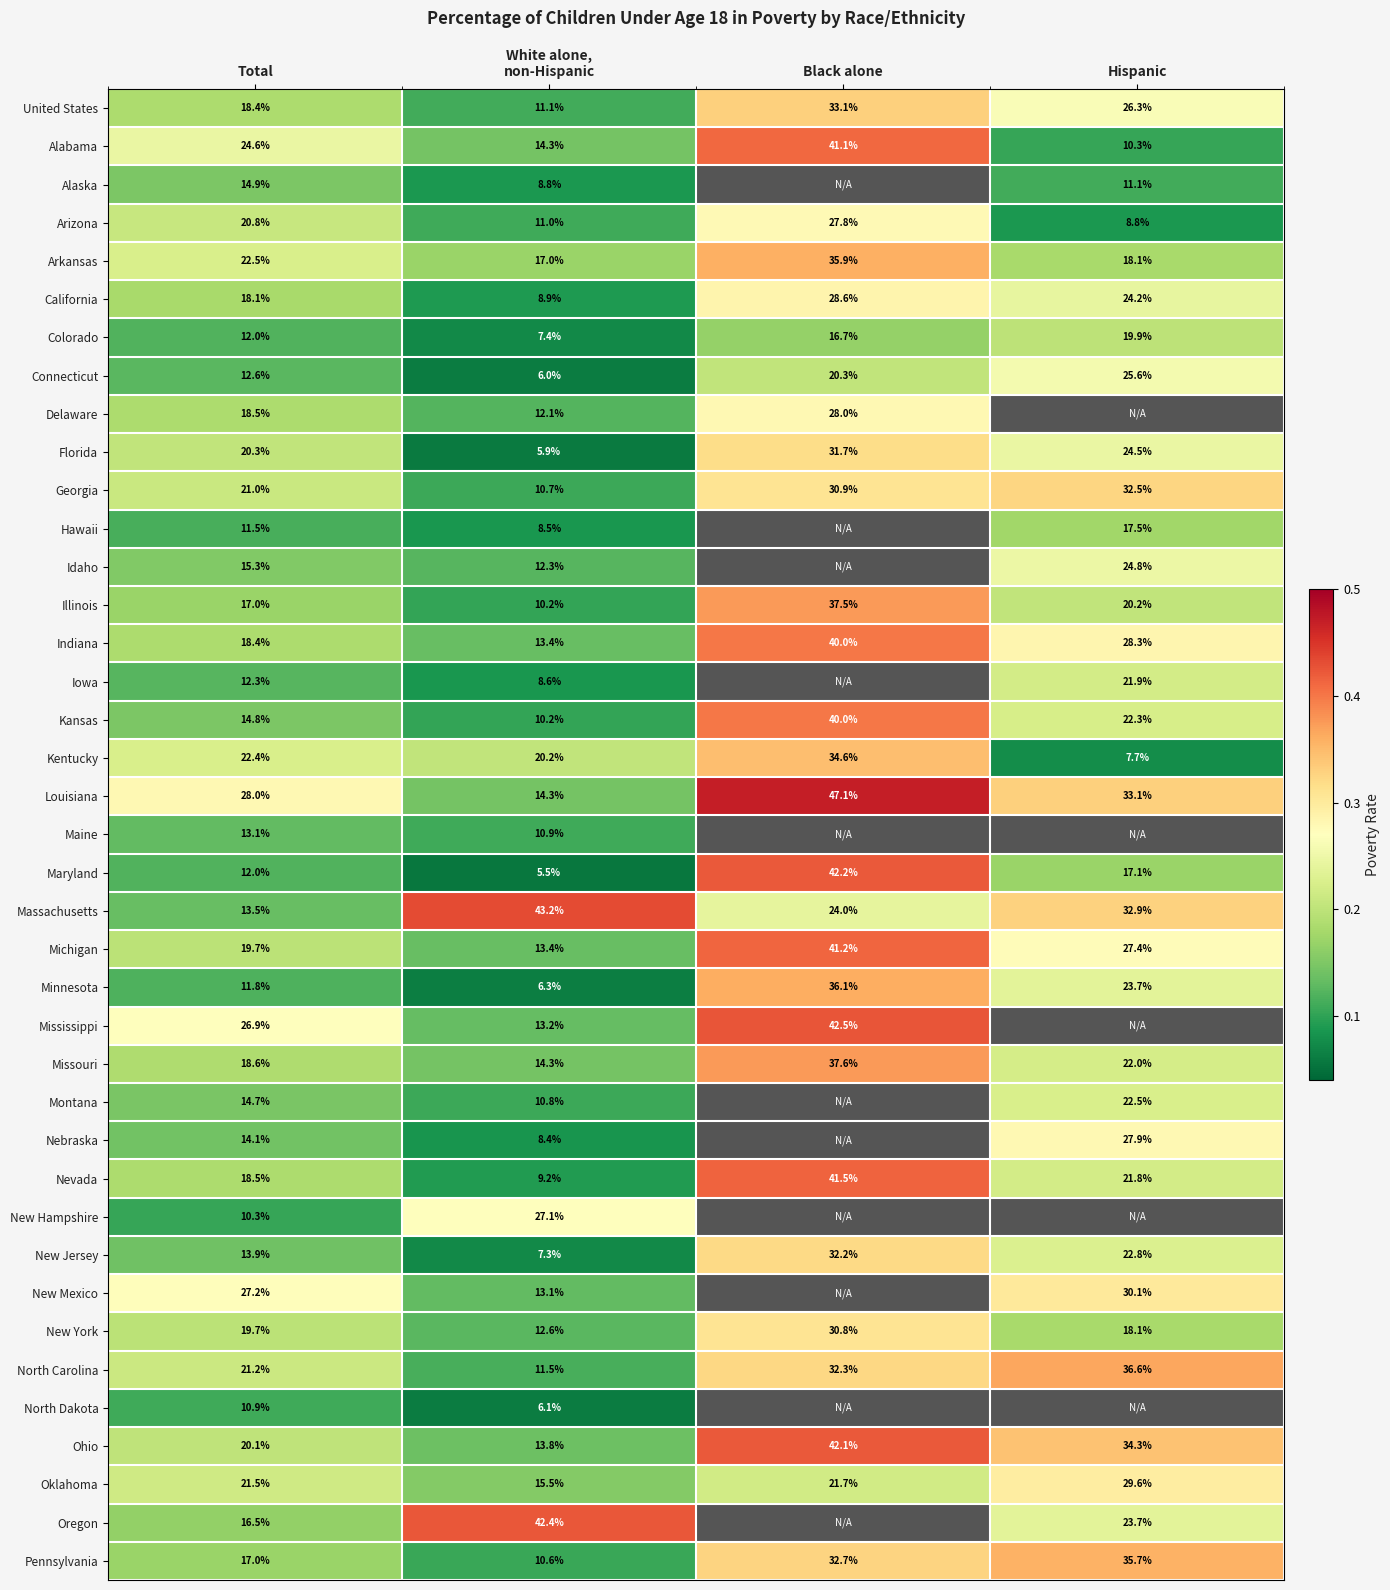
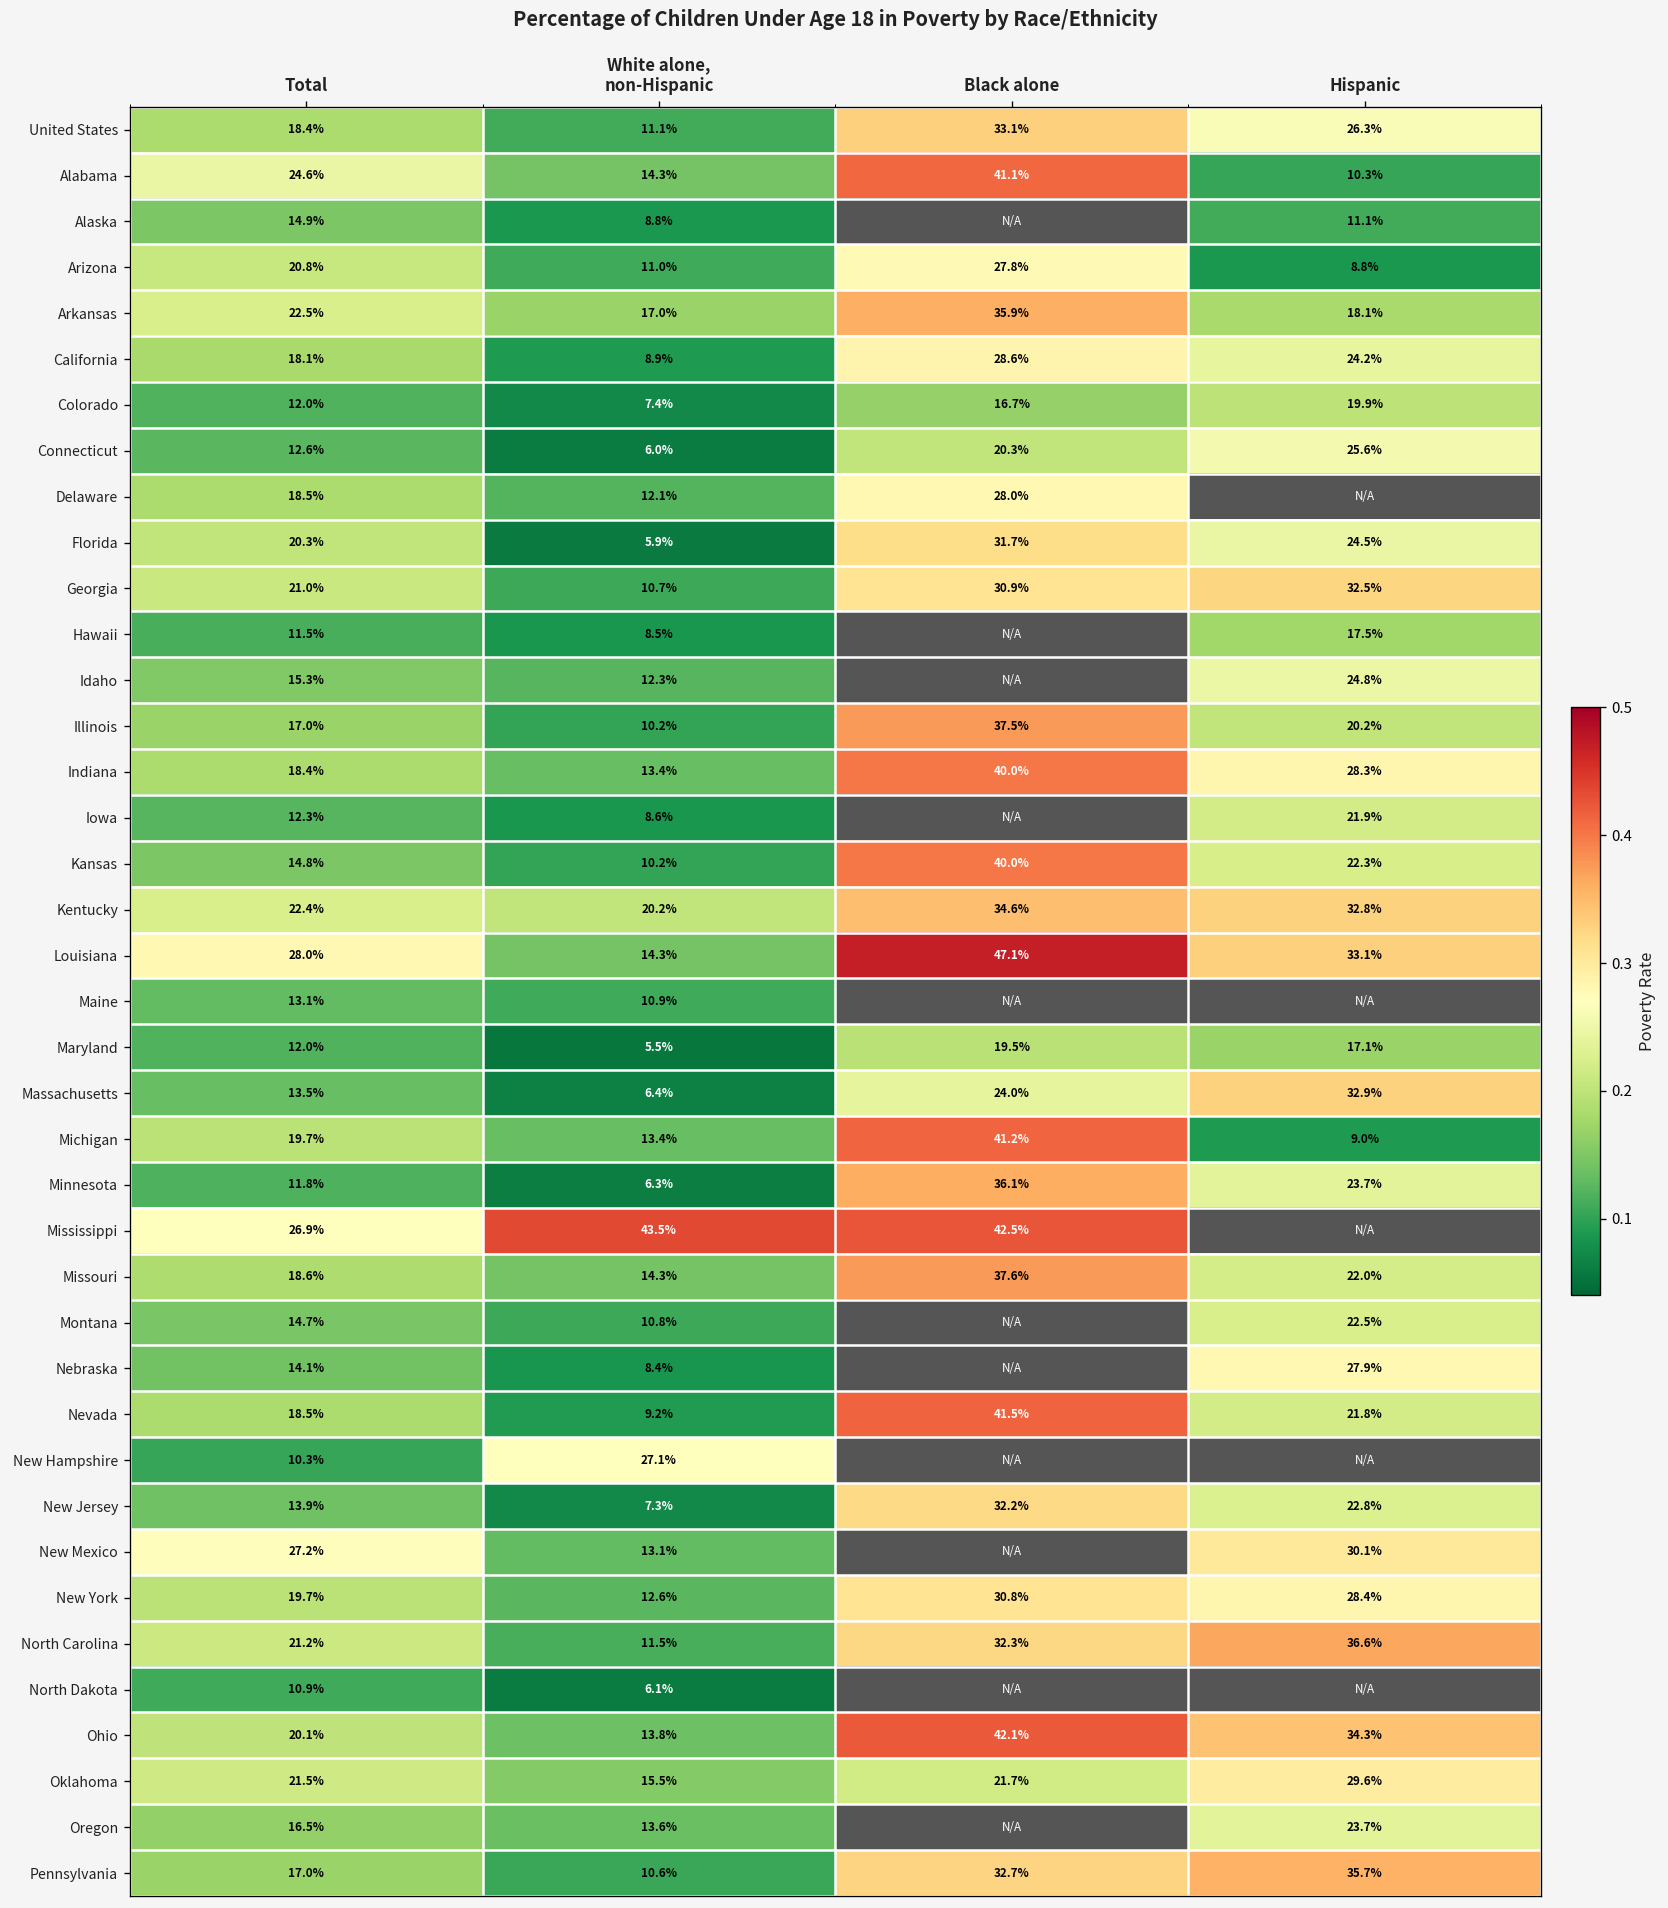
Kentucky, Hispanic: 7.7% -> 32.8%
Maryland, Black alone: 42.2% -> 19.5%
Massachusetts, White alone, non-Hispanic: 43.2% -> 6.4%
Michigan, Hispanic: 27.4% -> 9.0%
Mississippi, White alone, non-Hispanic: 13.2% -> 43.5%
New York, Hispanic: 18.1% -> 28.4%
Oregon, White alone, non-Hispanic: 42.4% -> 13.6%
